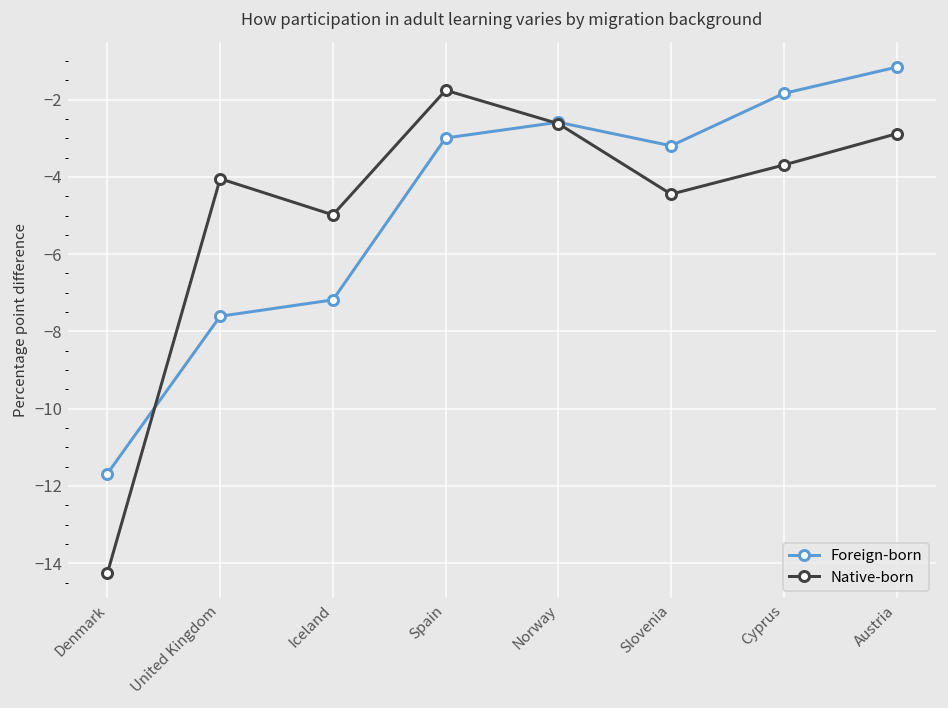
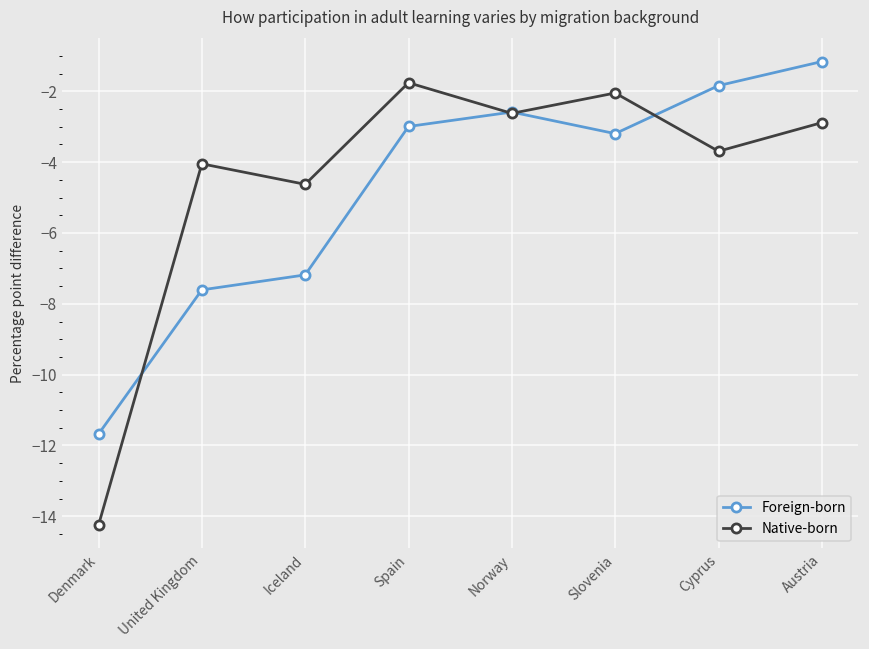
Native-born, Iceland: -5.0 -> -4.6
Native-born, Slovenia: -4.4 -> -2.0
